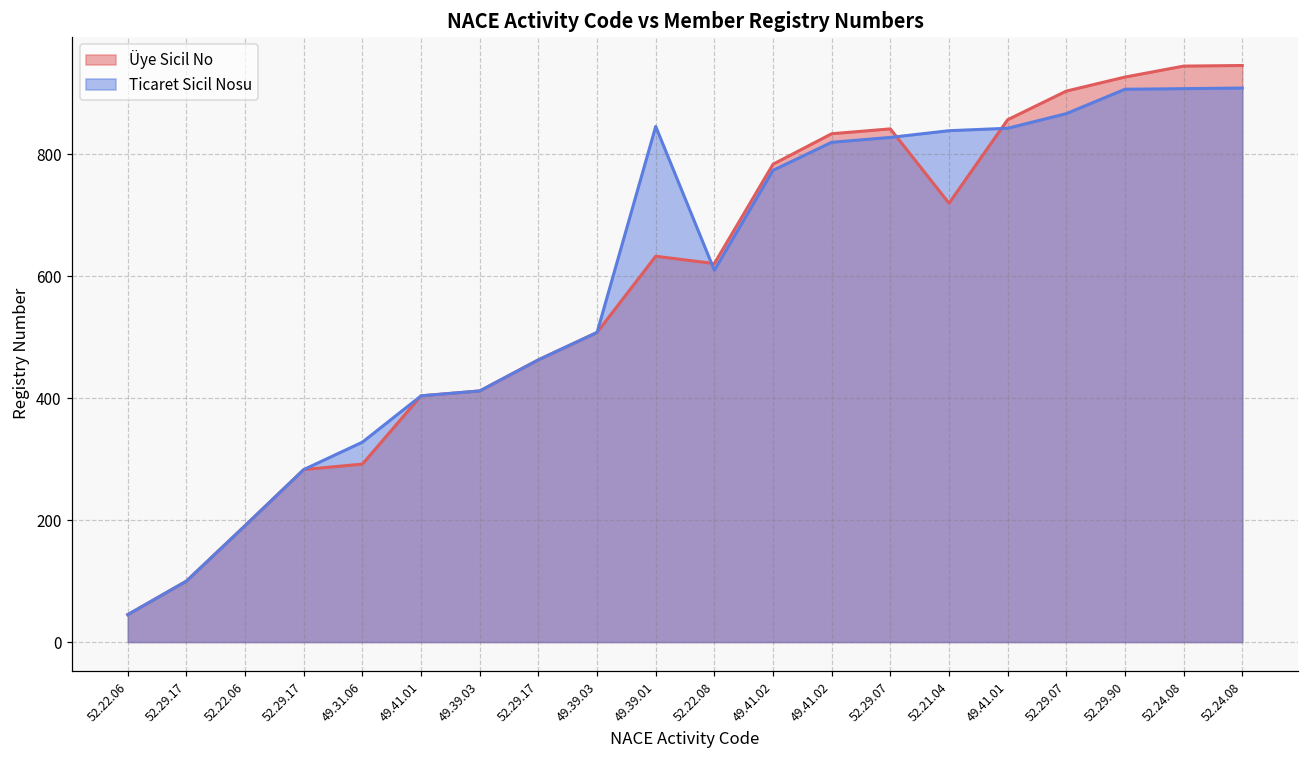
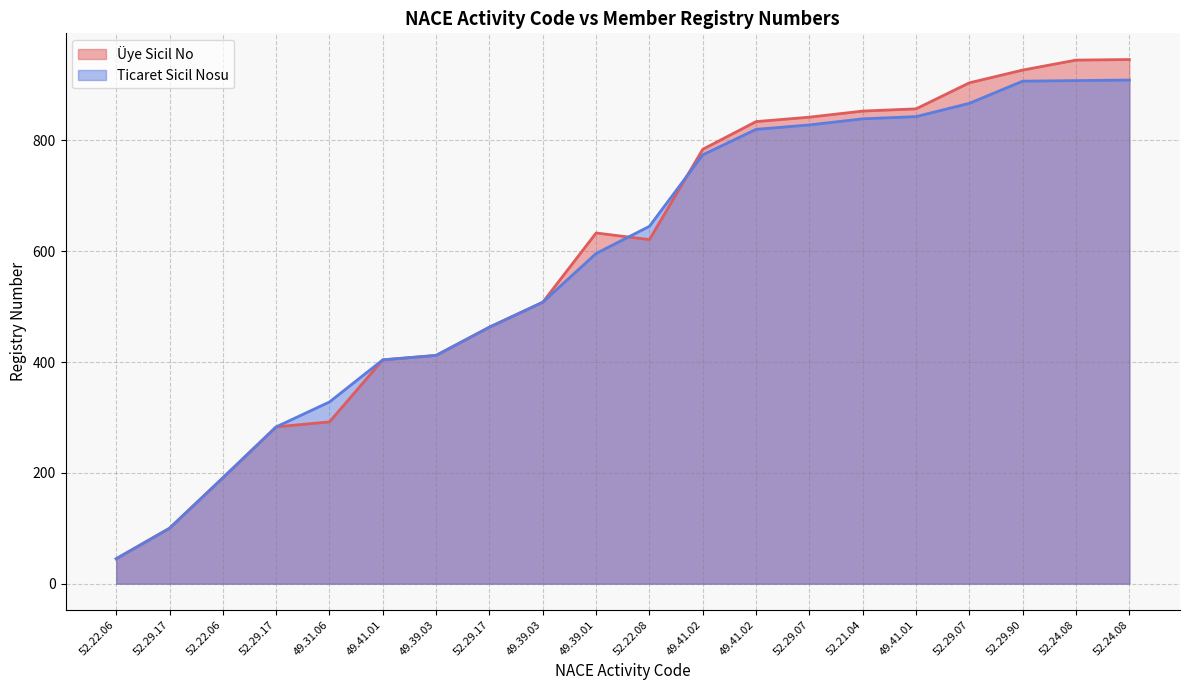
Ticaret Sicil Nosu, 49.39.01: 850 -> 600
Ticaret Sicil Nosu, 52.22.08: 610 -> 650
Üye Sicil No, 52.21.04: 720 -> 850
